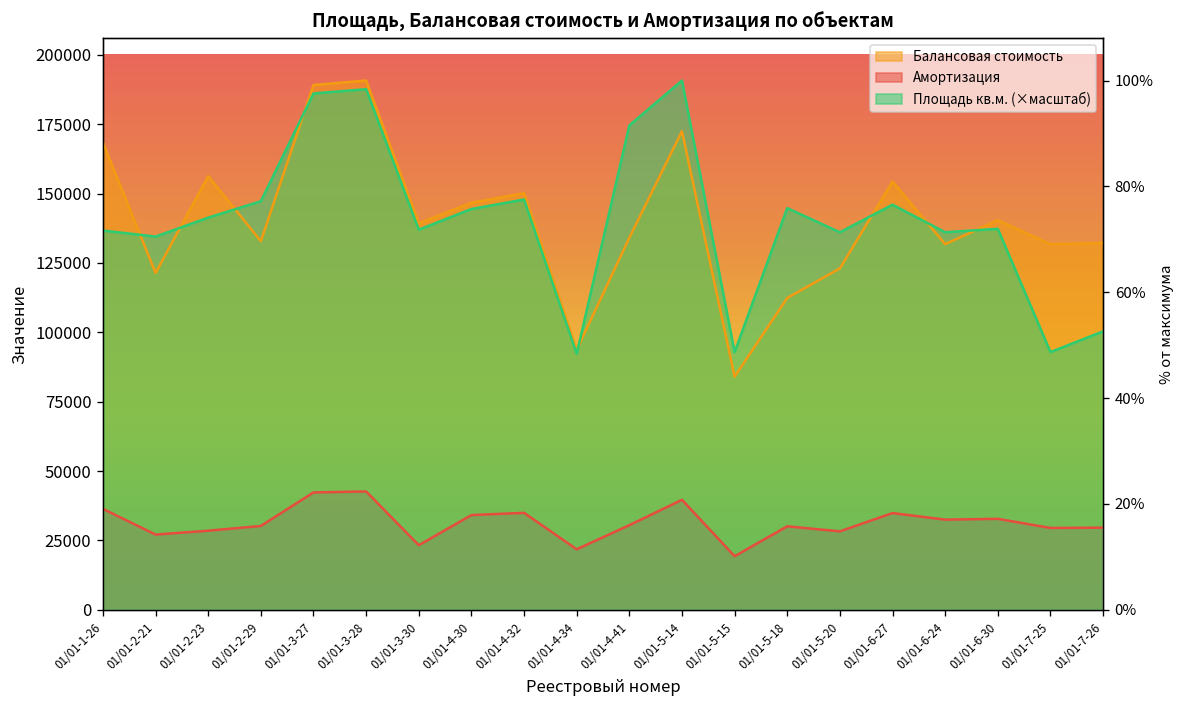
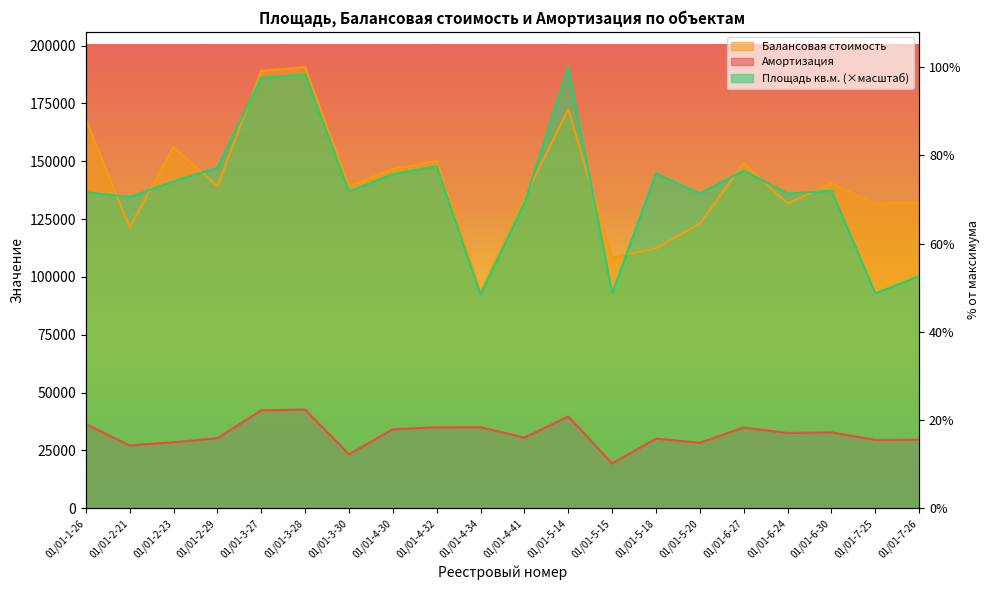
Балансовая стоимость, 01/01-2-29: 133000 -> 139000
Амортизация, 01/01-4-34: 22000 -> 35000
Площадь кв.м. (×масштаб), 01/01-4-41: 175000 -> 132000
Балансовая стоимость, 01/01-5-15: 84000 -> 108000
Балансовая стоимость, 01/01-6-27: 154000 -> 149000
